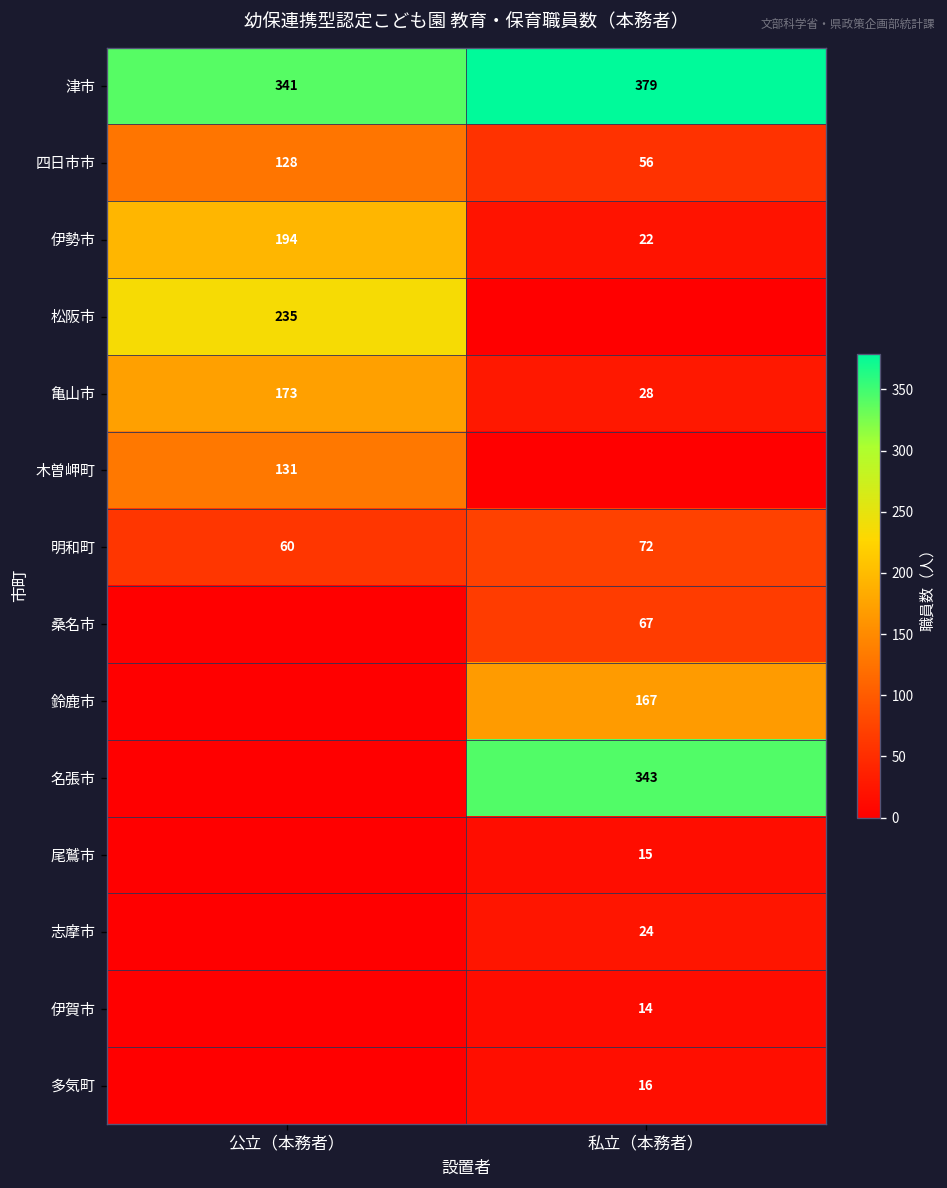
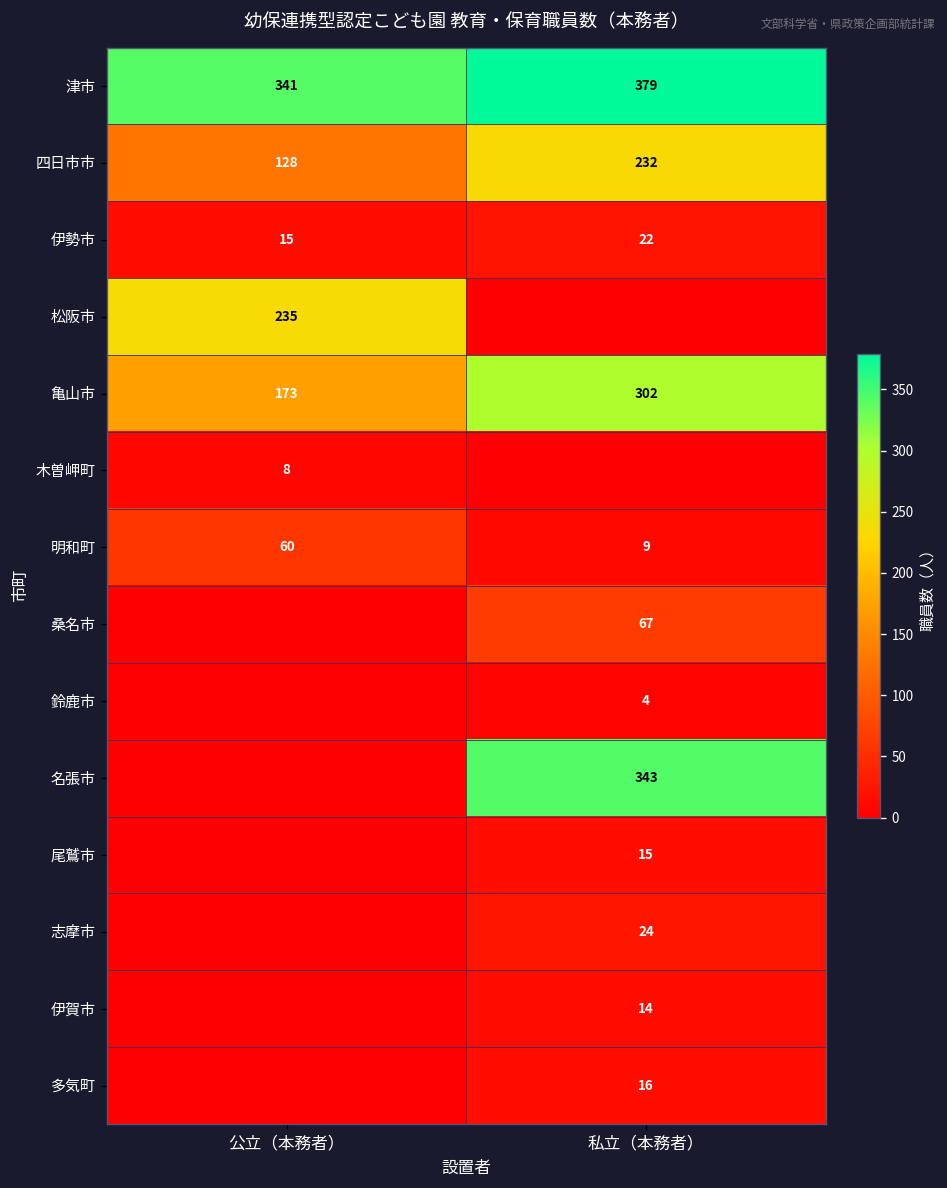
四日市市, 私立（本務者）: 56 -> 232
伊勢市, 公立（本務者）: 194 -> 15
亀山市, 私立（本務者）: 28 -> 302
木曽岬町, 公立（本務者）: 131 -> 8
明和町, 私立（本務者）: 72 -> 9
鈴鹿市, 私立（本務者）: 167 -> 4
